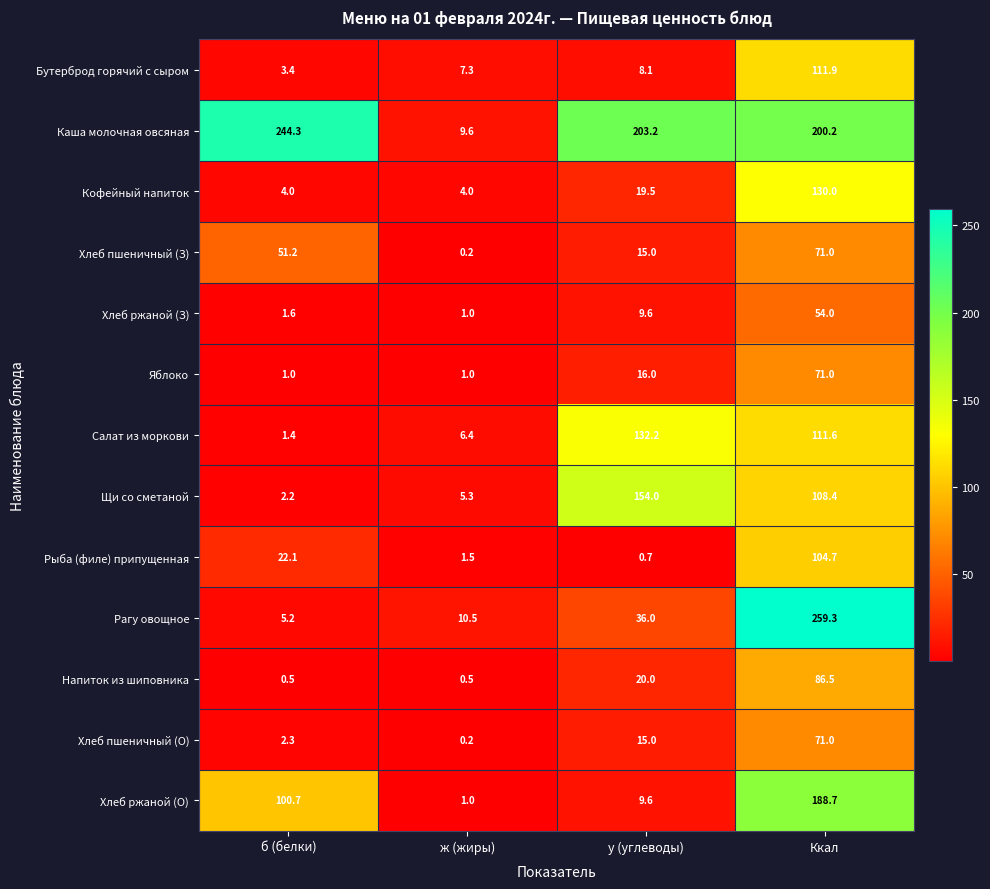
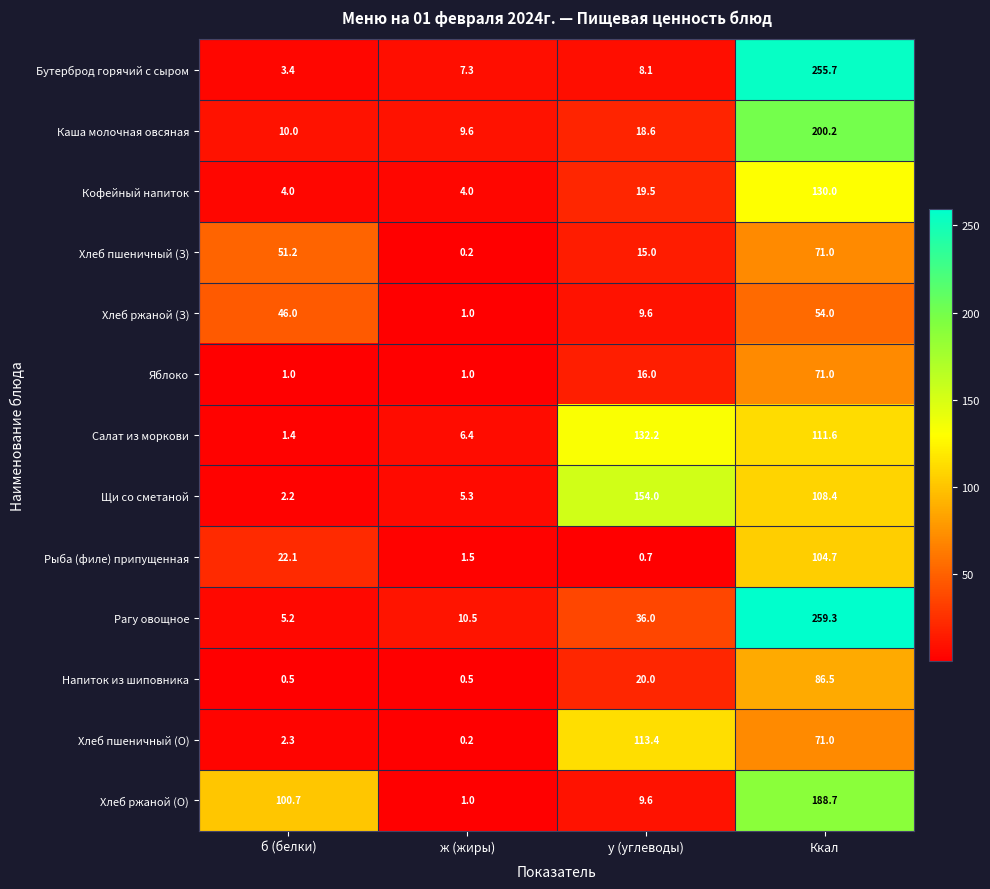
Бутерброд горячий с сыром, Ккал: 111.9 -> 255.7
Каша молочная овсяная, б (белки): 244.3 -> 10.0
Каша молочная овсяная, у (углеводы): 203.2 -> 18.6
Хлеб ржаной (З), б (белки): 1.6 -> 46.0
Хлеб пшеничный (О), у (углеводы): 15.0 -> 113.4
